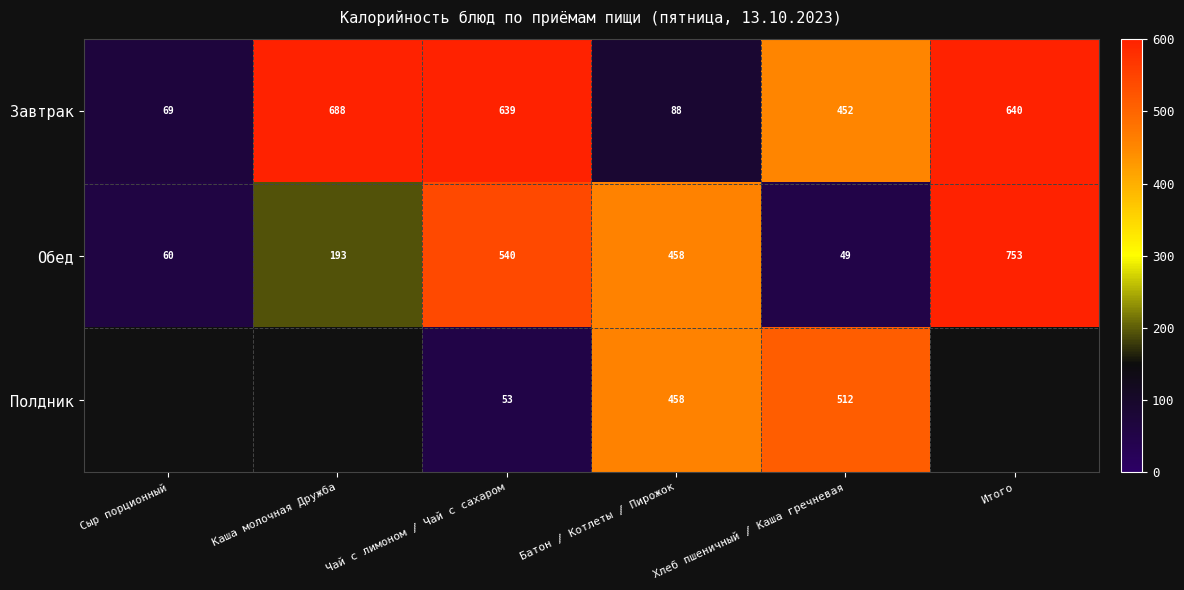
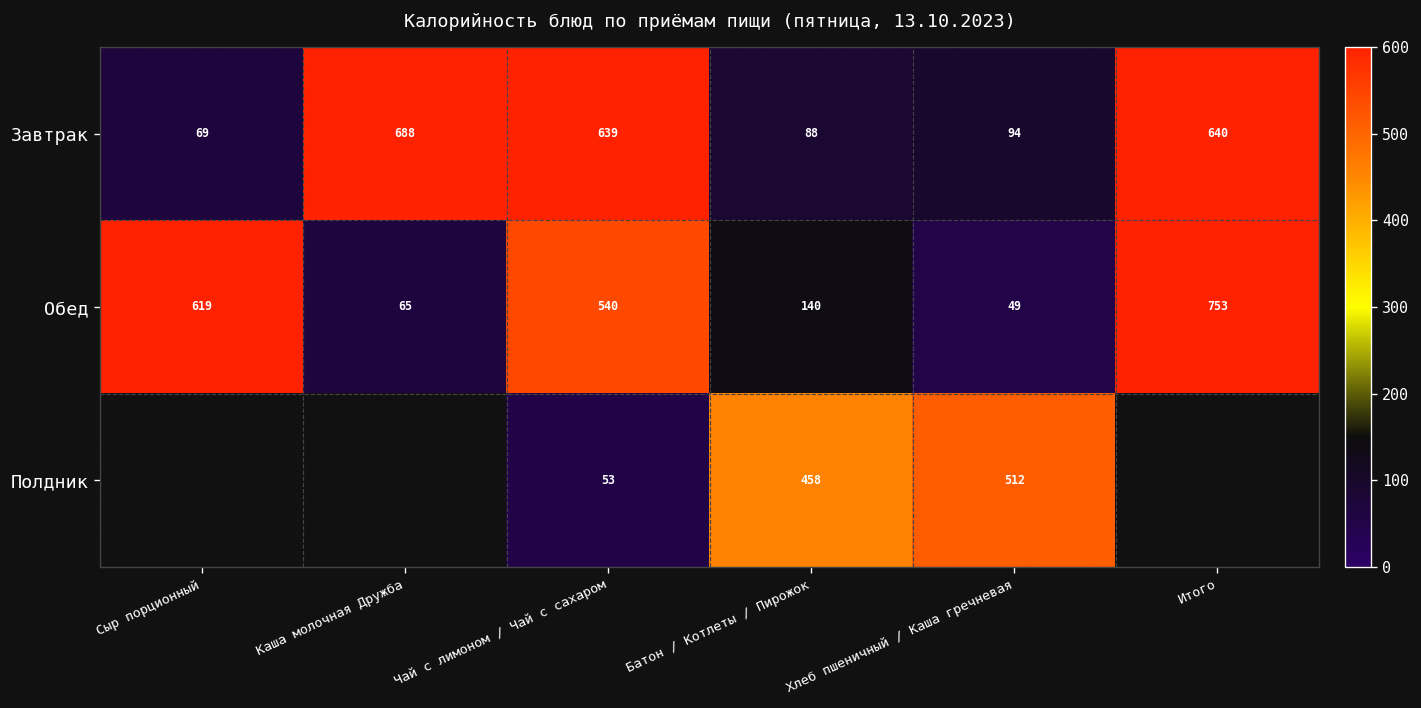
Завтрак, Хлеб пшеничный / Каша гречневая: 452 -> 94
Обед, Сыр порционный: 60 -> 619
Обед, Каша молочная Дружба: 193 -> 65
Обед, Батон / Котлеты / Пирожок: 458 -> 140
